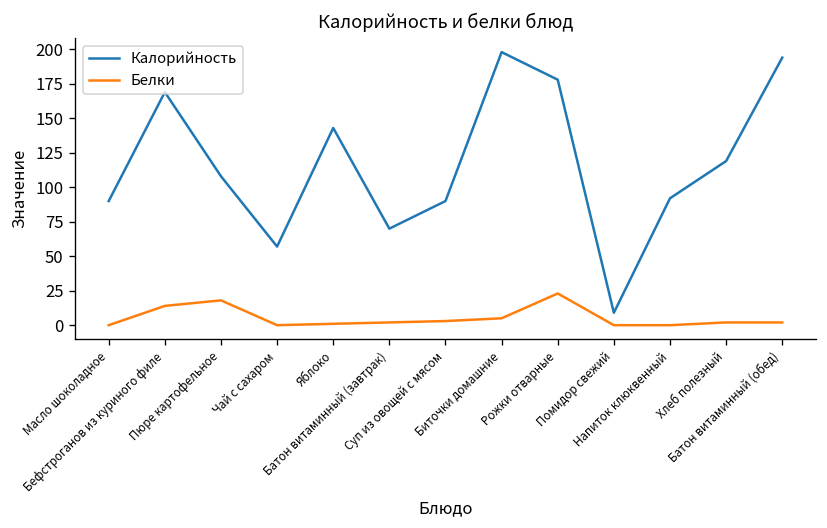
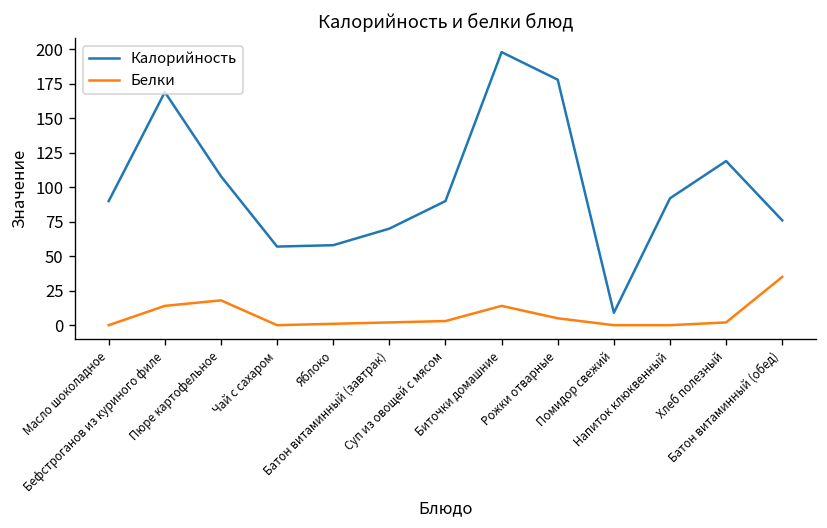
Калорийность, Яблоко: 143 -> 58
Белки, Биточки домашние: 5 -> 14
Белки, Рожки отварные: 23 -> 5
Калорийность, Батон витаминный (обед): 194 -> 76
Белки, Батон витаминный (обед): 2 -> 35
